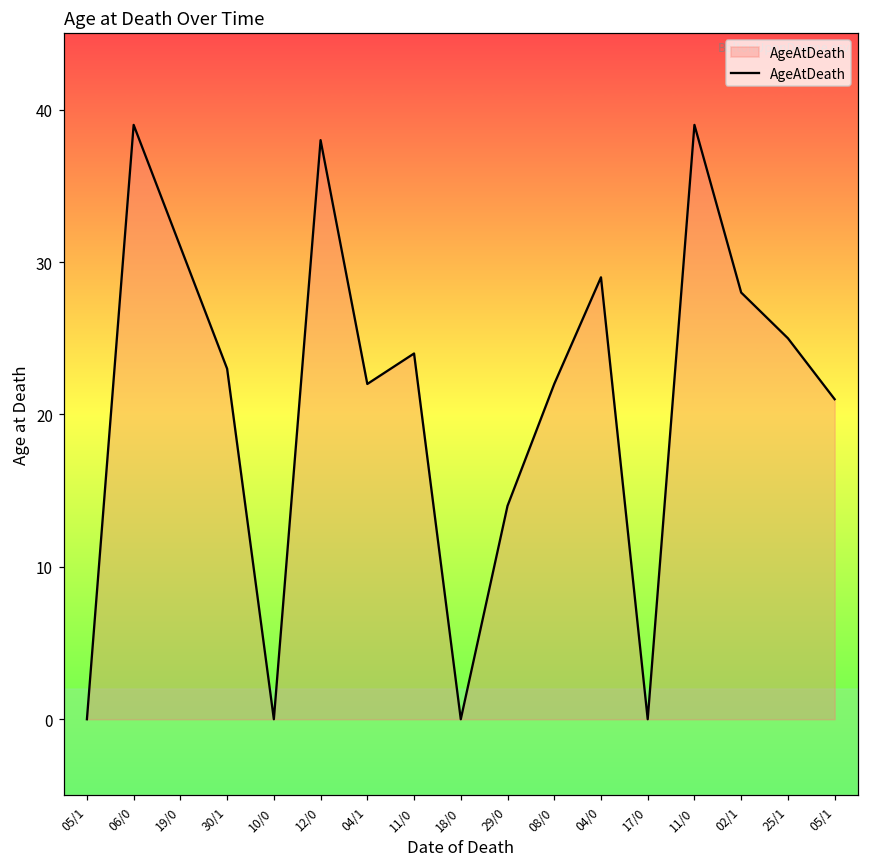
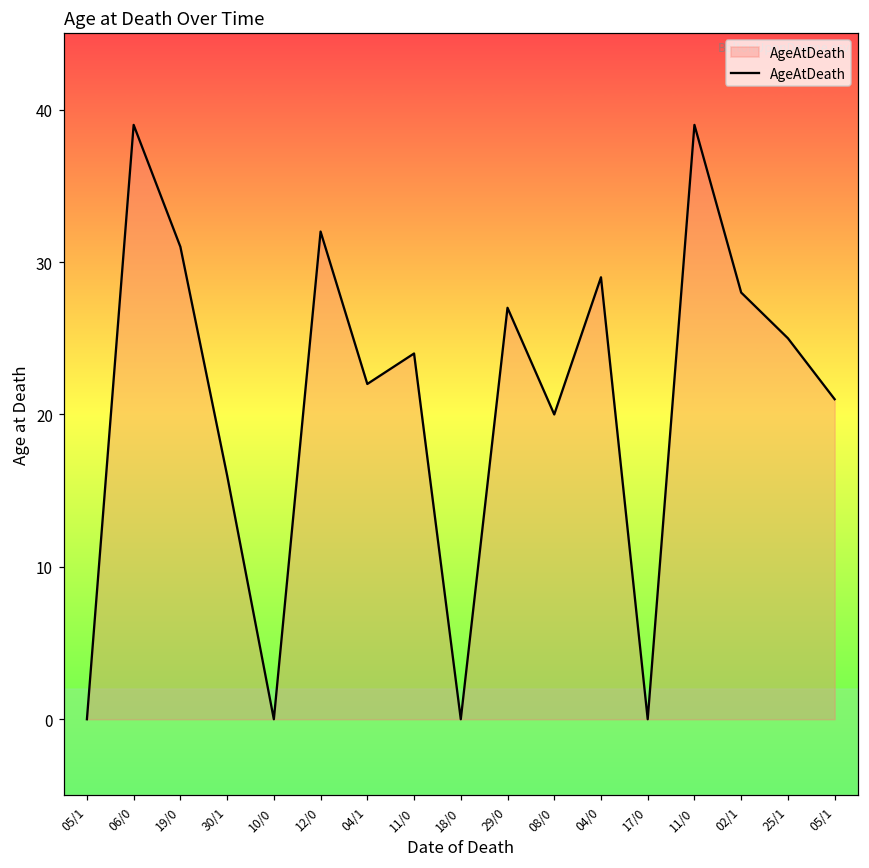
30/1: 23 -> 16
12/0: 38 -> 32
29/0: 14 -> 27
08/0: 22 -> 20
